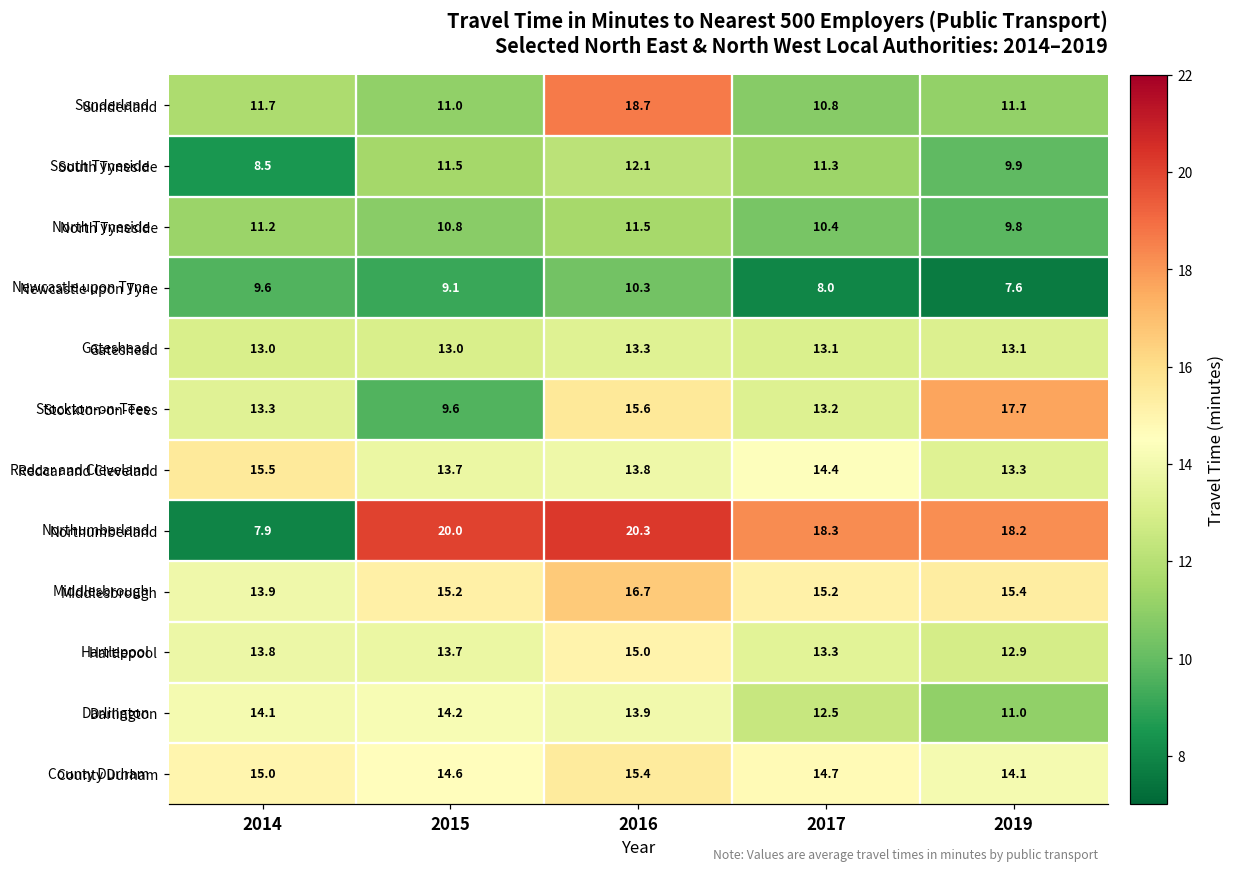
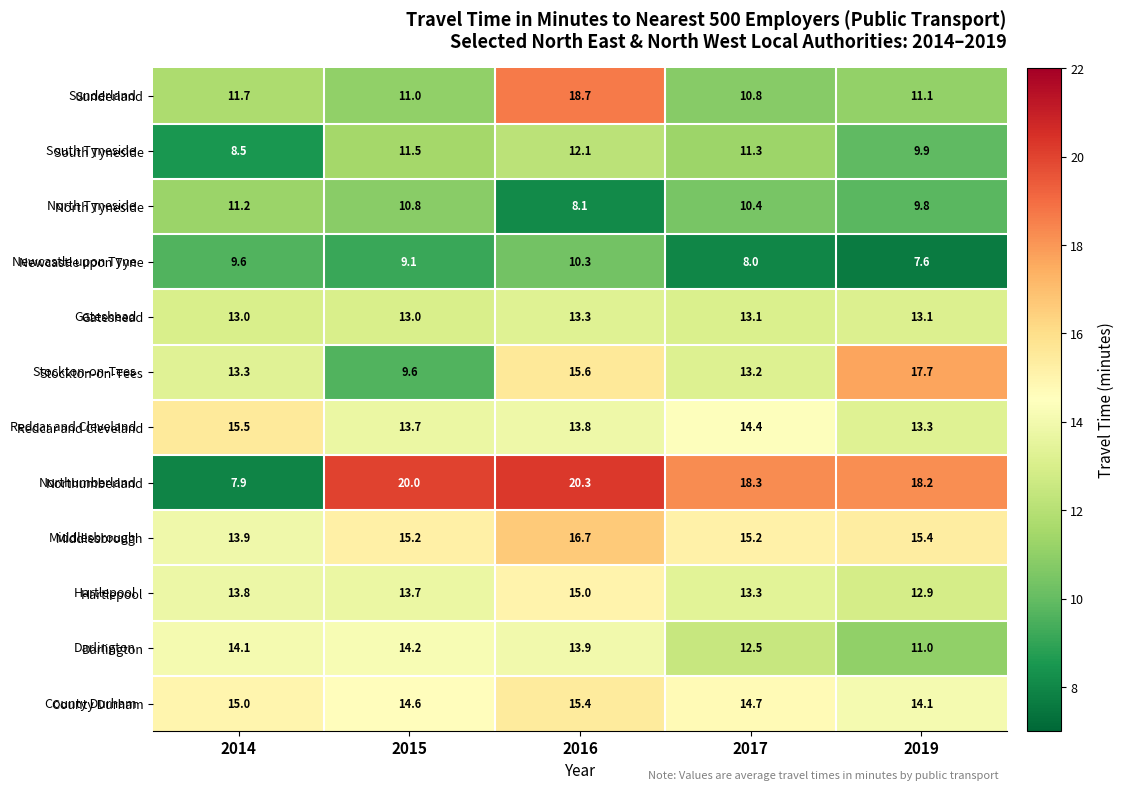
North Tyneside, 2016: 11.5 -> 8.1
